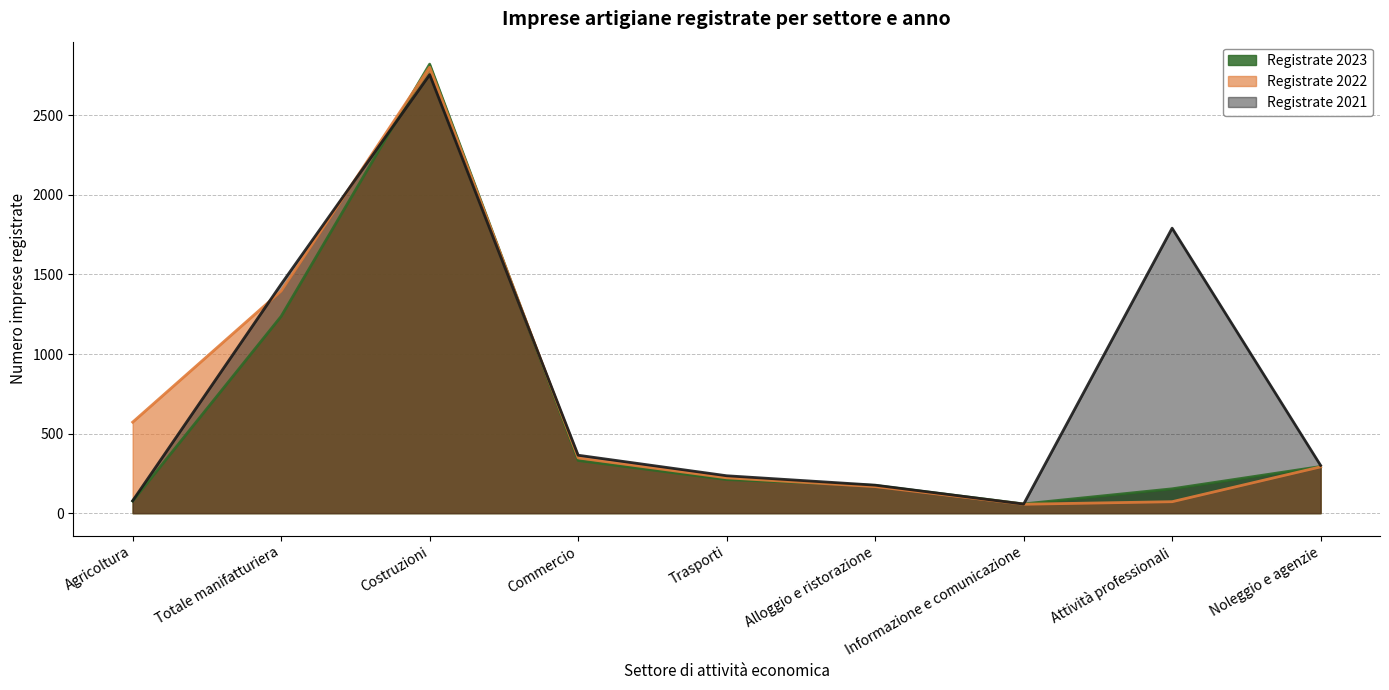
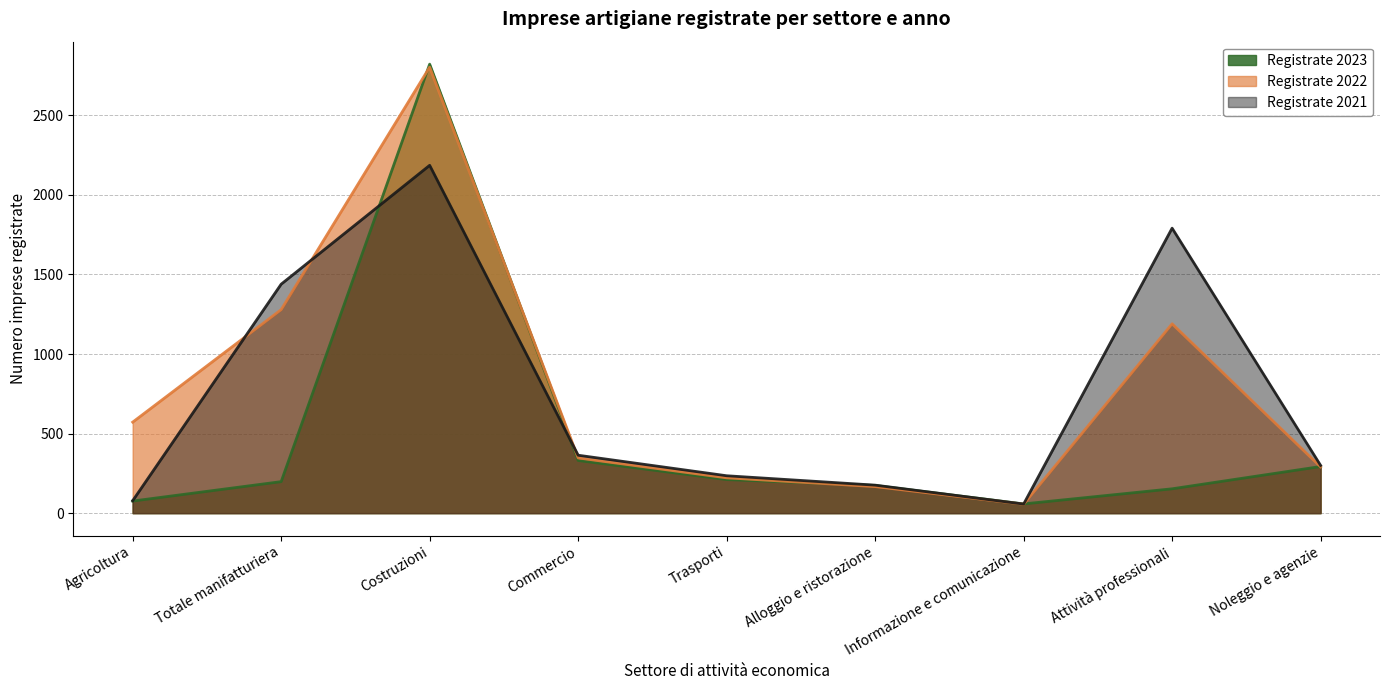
Registrate 2023, Totale manifatturiera: 1240 -> 200
Registrate 2022, Totale manifatturiera: 1400 -> 1280
Registrate 2021, Costruzioni: 2760 -> 2190
Registrate 2022, Attività professionali: 70 -> 1190
